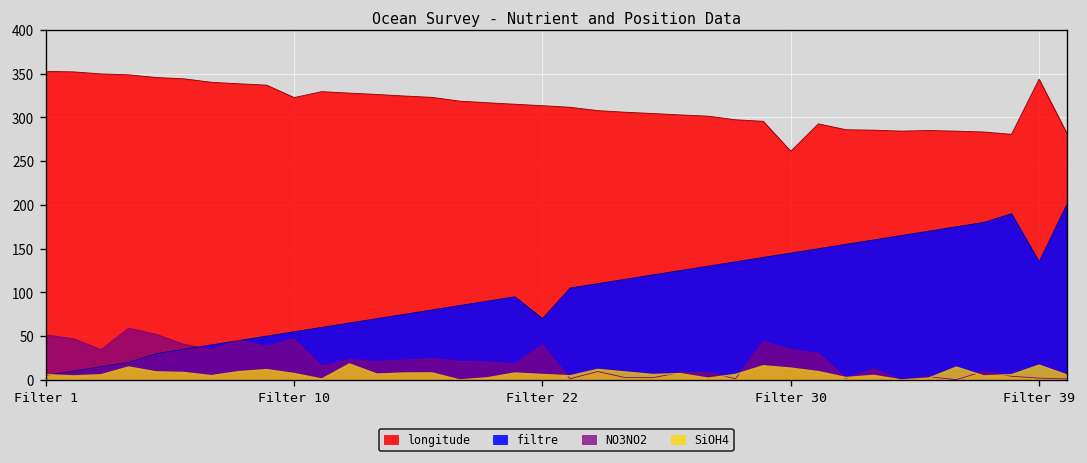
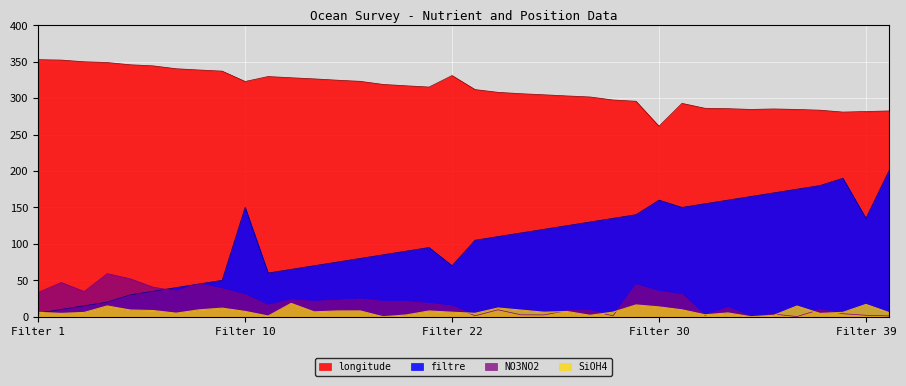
NO3NO2, Filter 1: 50 -> 30
filtre, Filter 10: 60 -> 150
NO3NO2, Filter 10: 50 -> 30
longitude, Filter 22: 310 -> 330
NO3NO2, Filter 22: 40 -> 10
filtre, Filter 30: 150 -> 160
longitude, Filter 39: 340 -> 280
